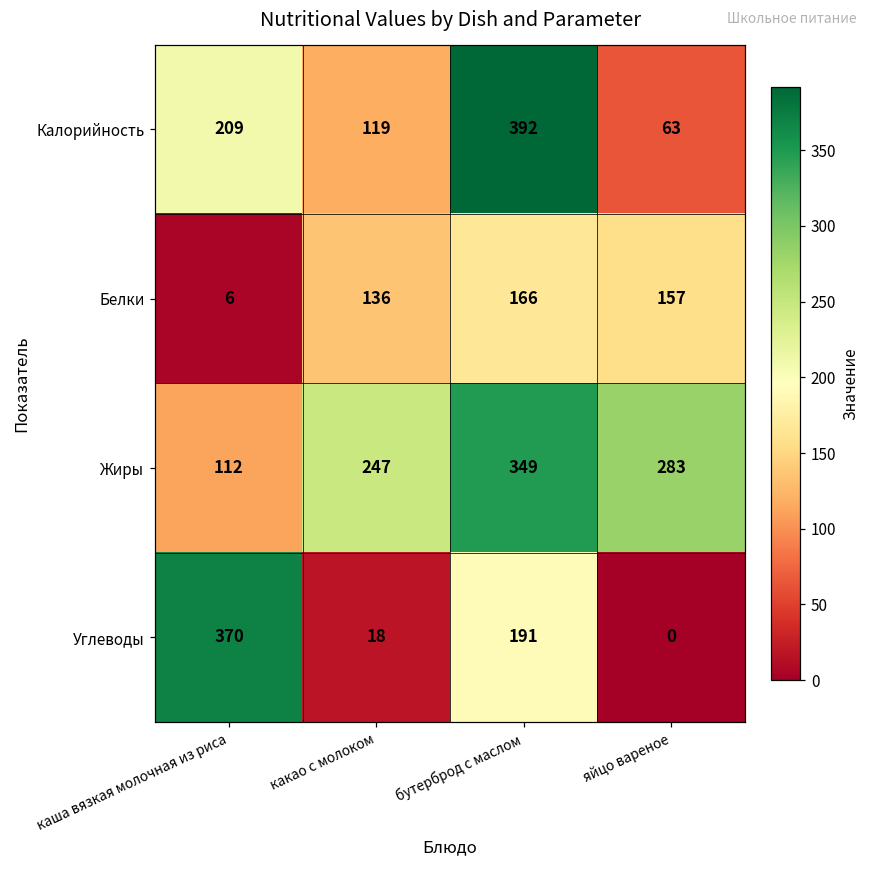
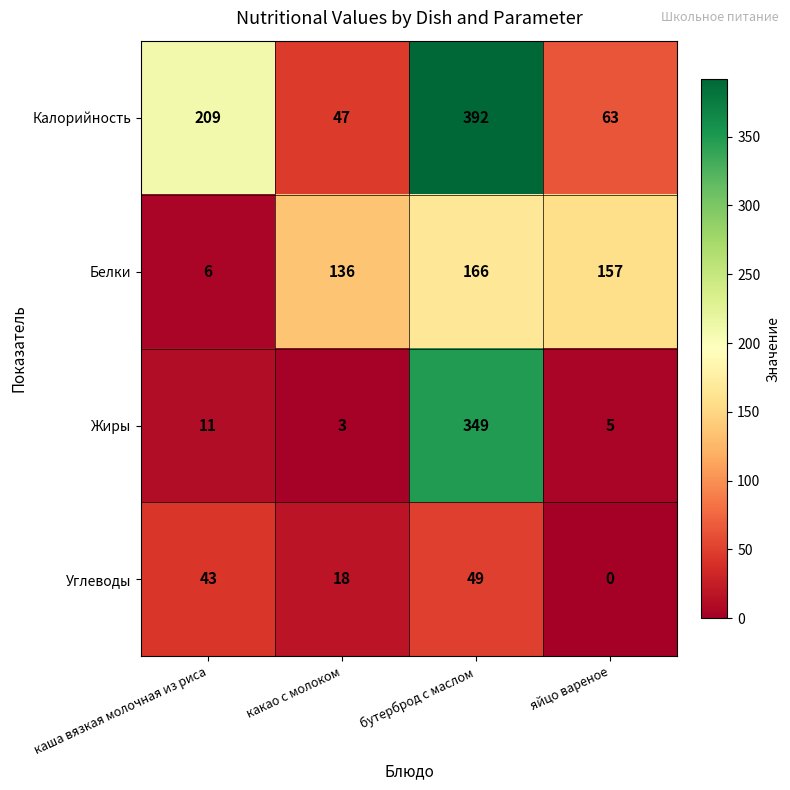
Калорийность, какао с молоком: 119 -> 47
Жиры, каша вязкая молочная из риса: 112 -> 11
Жиры, какао с молоком: 247 -> 3
Жиры, яйцо вареное: 283 -> 5
Углеводы, каша вязкая молочная из риса: 370 -> 43
Углеводы, бутерброд с маслом: 191 -> 49
